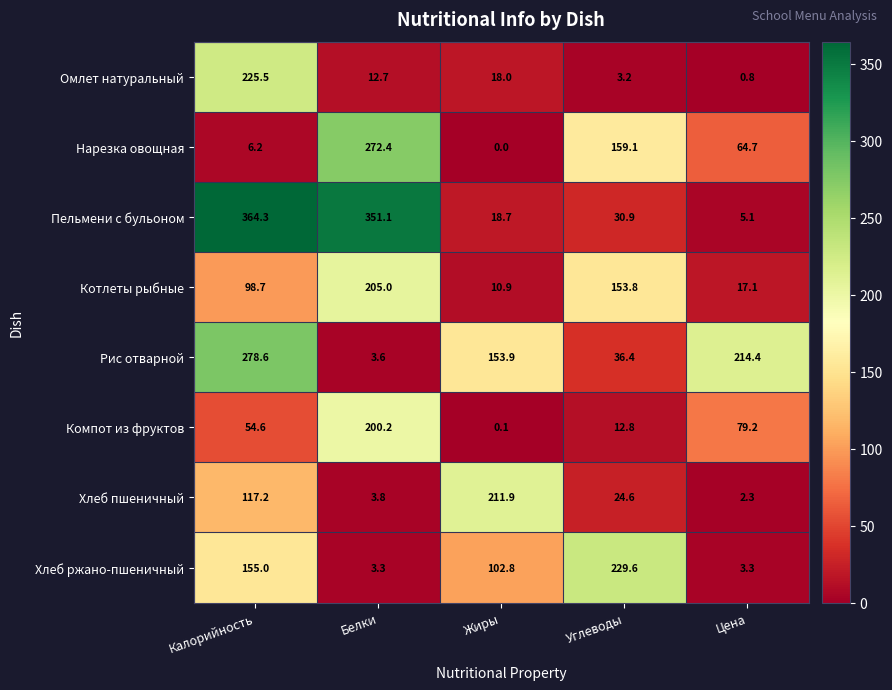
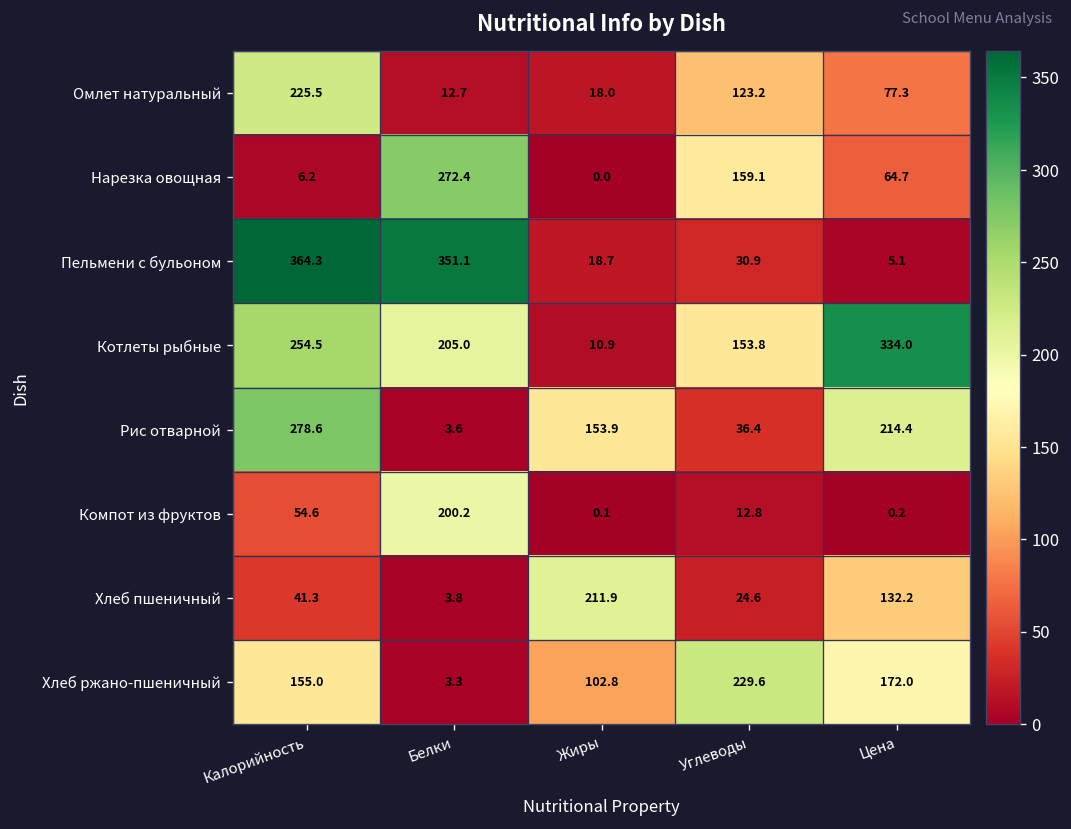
Омлет натуральный, Углеводы: 3.2 -> 123.2
Омлет натуральный, Цена: 0.8 -> 77.3
Котлеты рыбные, Калорийность: 98.7 -> 254.5
Котлеты рыбные, Цена: 17.1 -> 334.0
Компот из фруктов, Цена: 79.2 -> 0.2
Хлеб пшеничный, Калорийность: 117.2 -> 41.3
Хлеб пшеничный, Цена: 2.3 -> 132.2
Хлеб ржано-пшеничный, Цена: 3.3 -> 172.0
